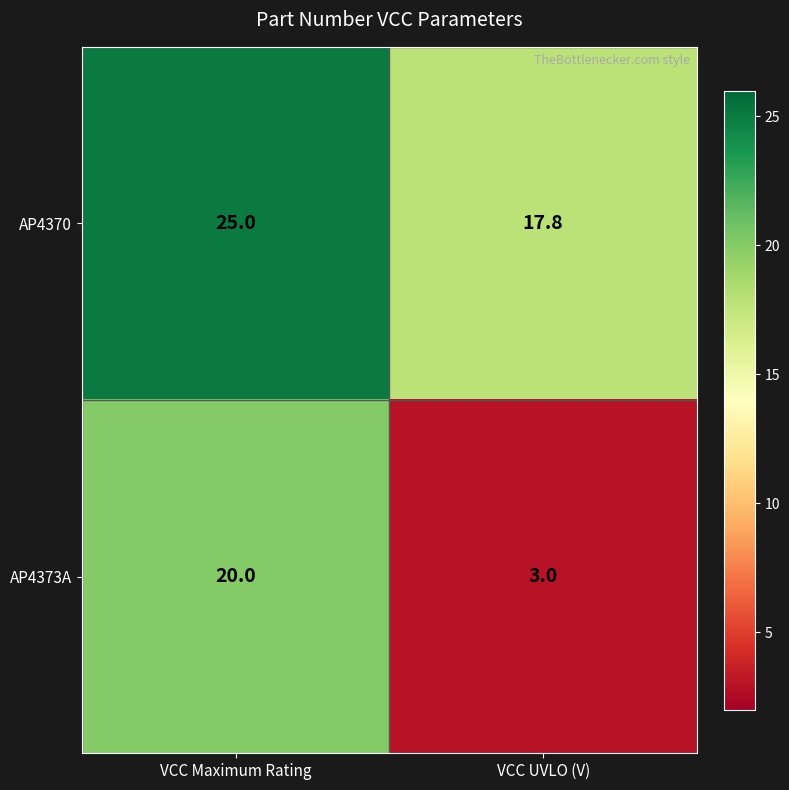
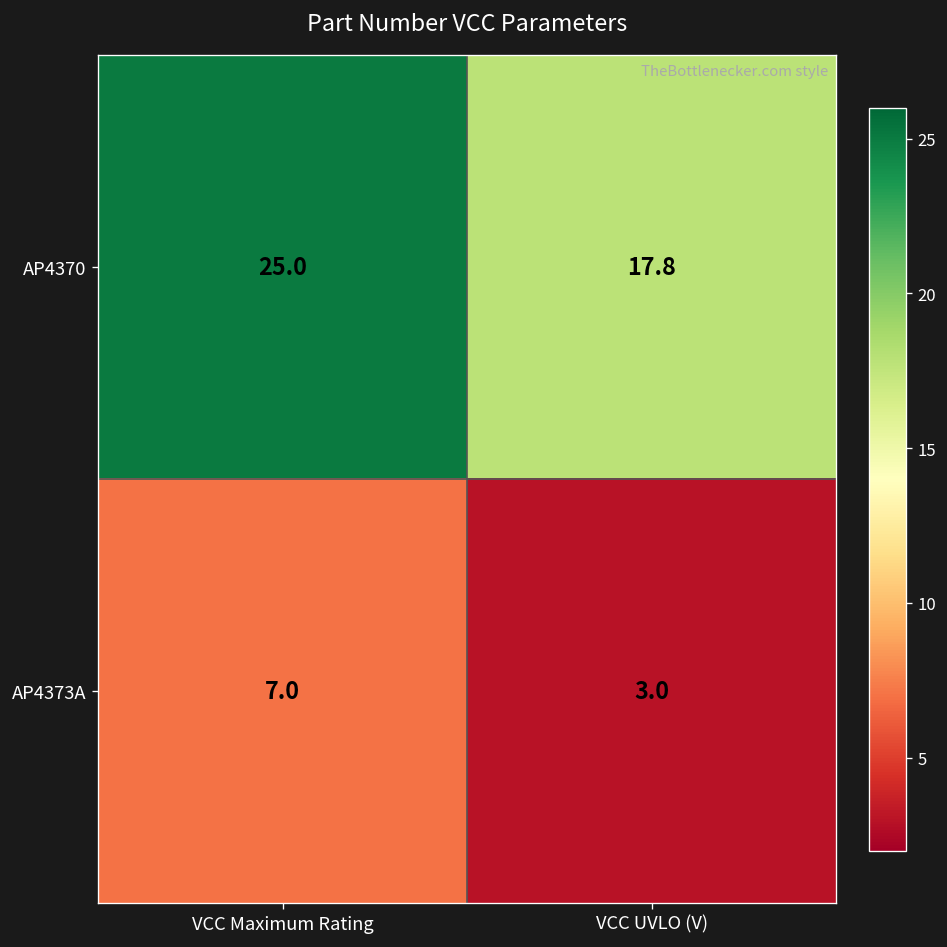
AP4373A, VCC Maximum Rating: 20.0 -> 7.0
